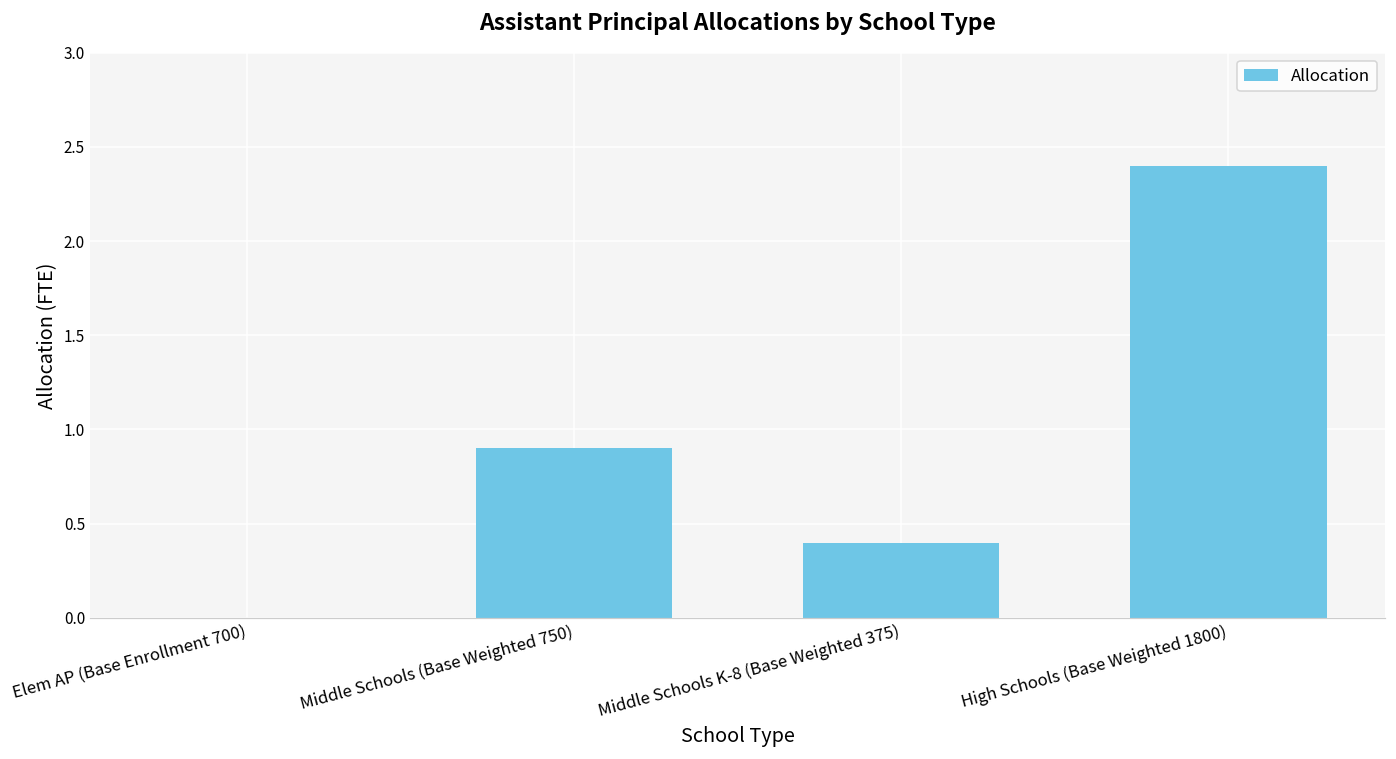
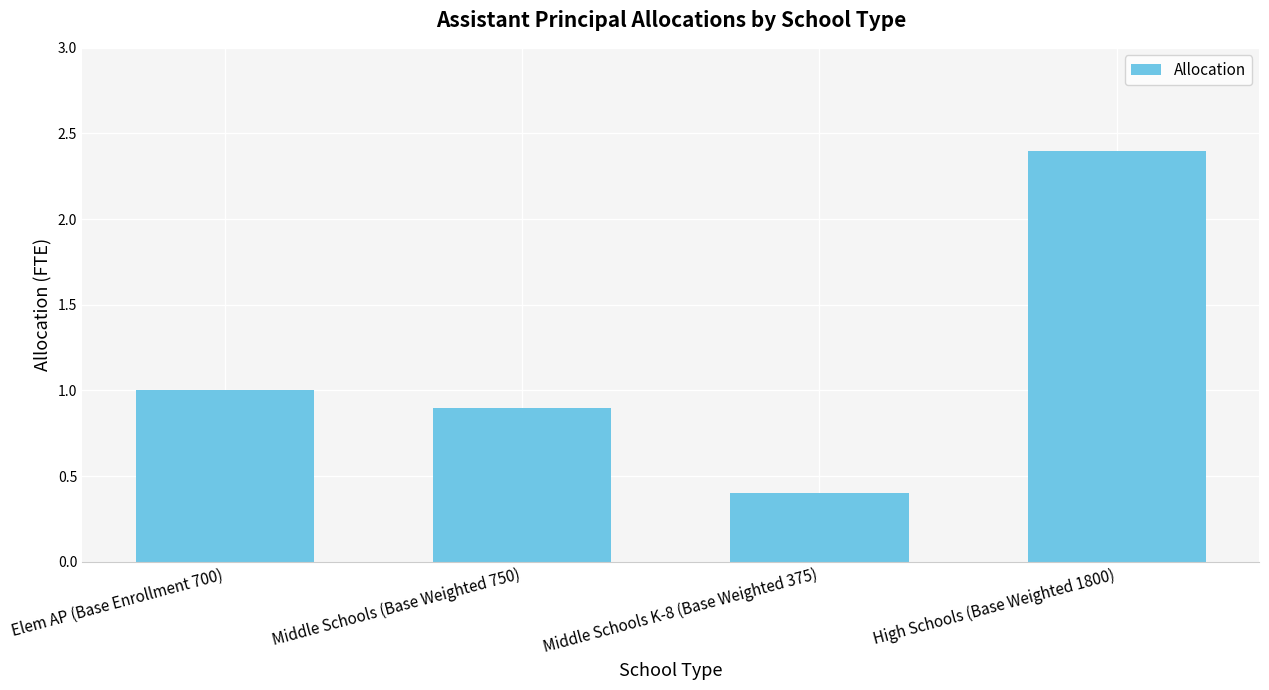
Elem AP (Base Enrollment 700): 0 -> 1
